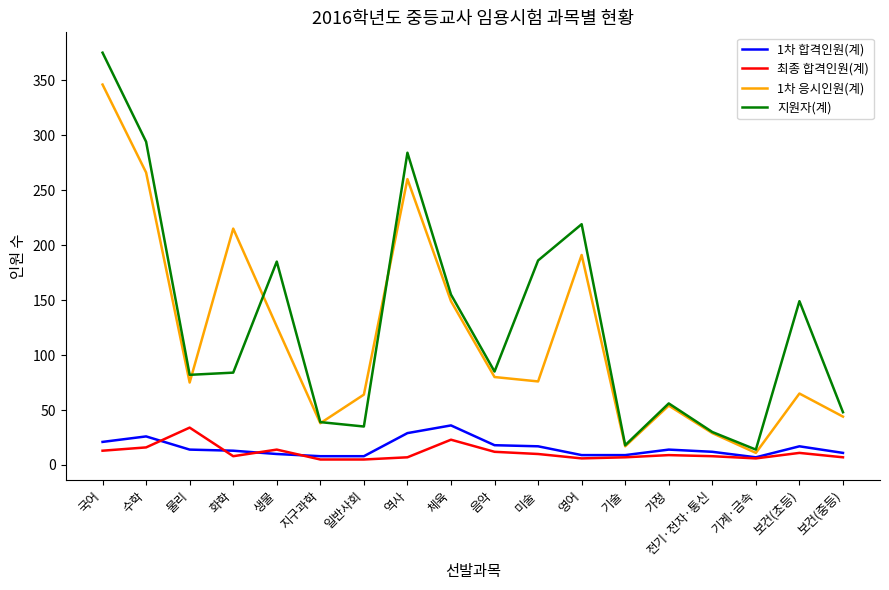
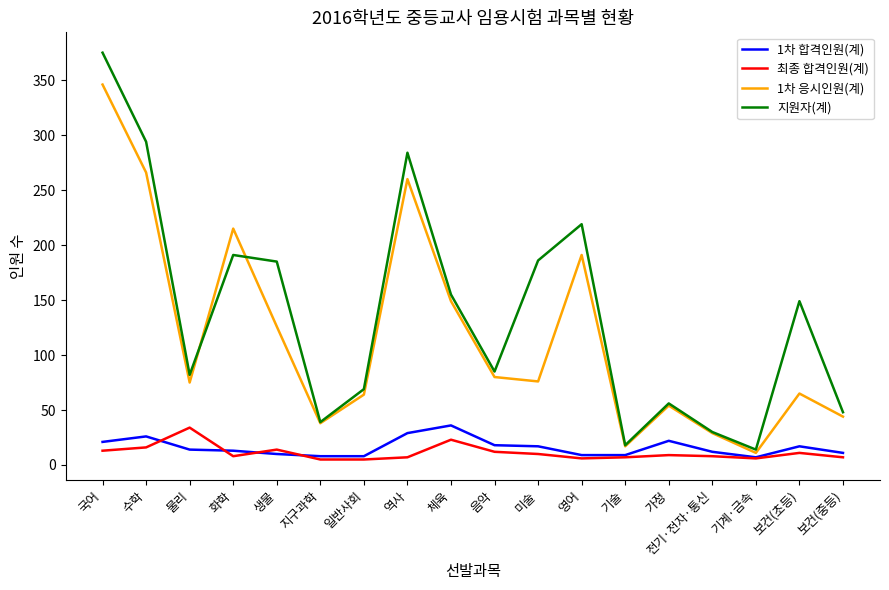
지원자(계), 화학: 84 -> 191
지원자(계), 일반사회: 35 -> 69
1차 합격인원(계), 가정: 14 -> 22
